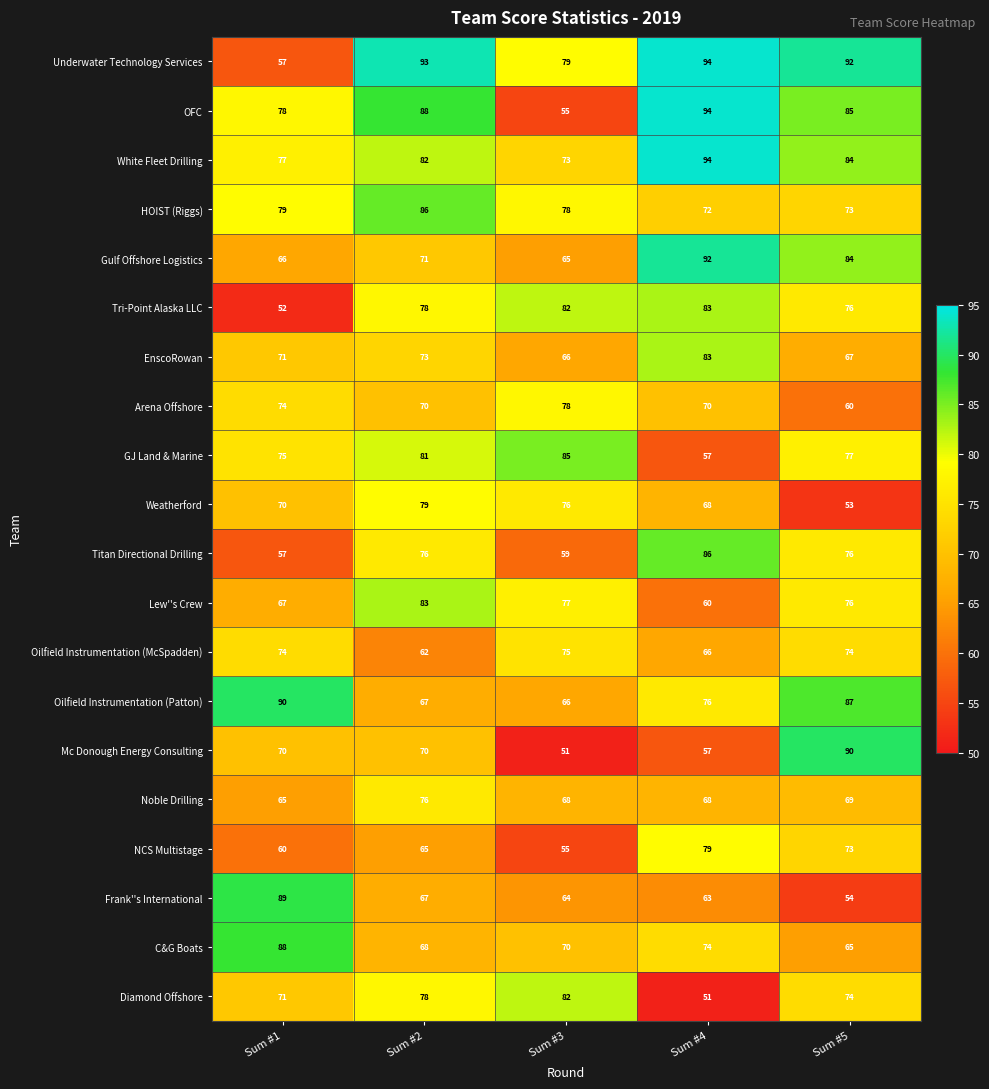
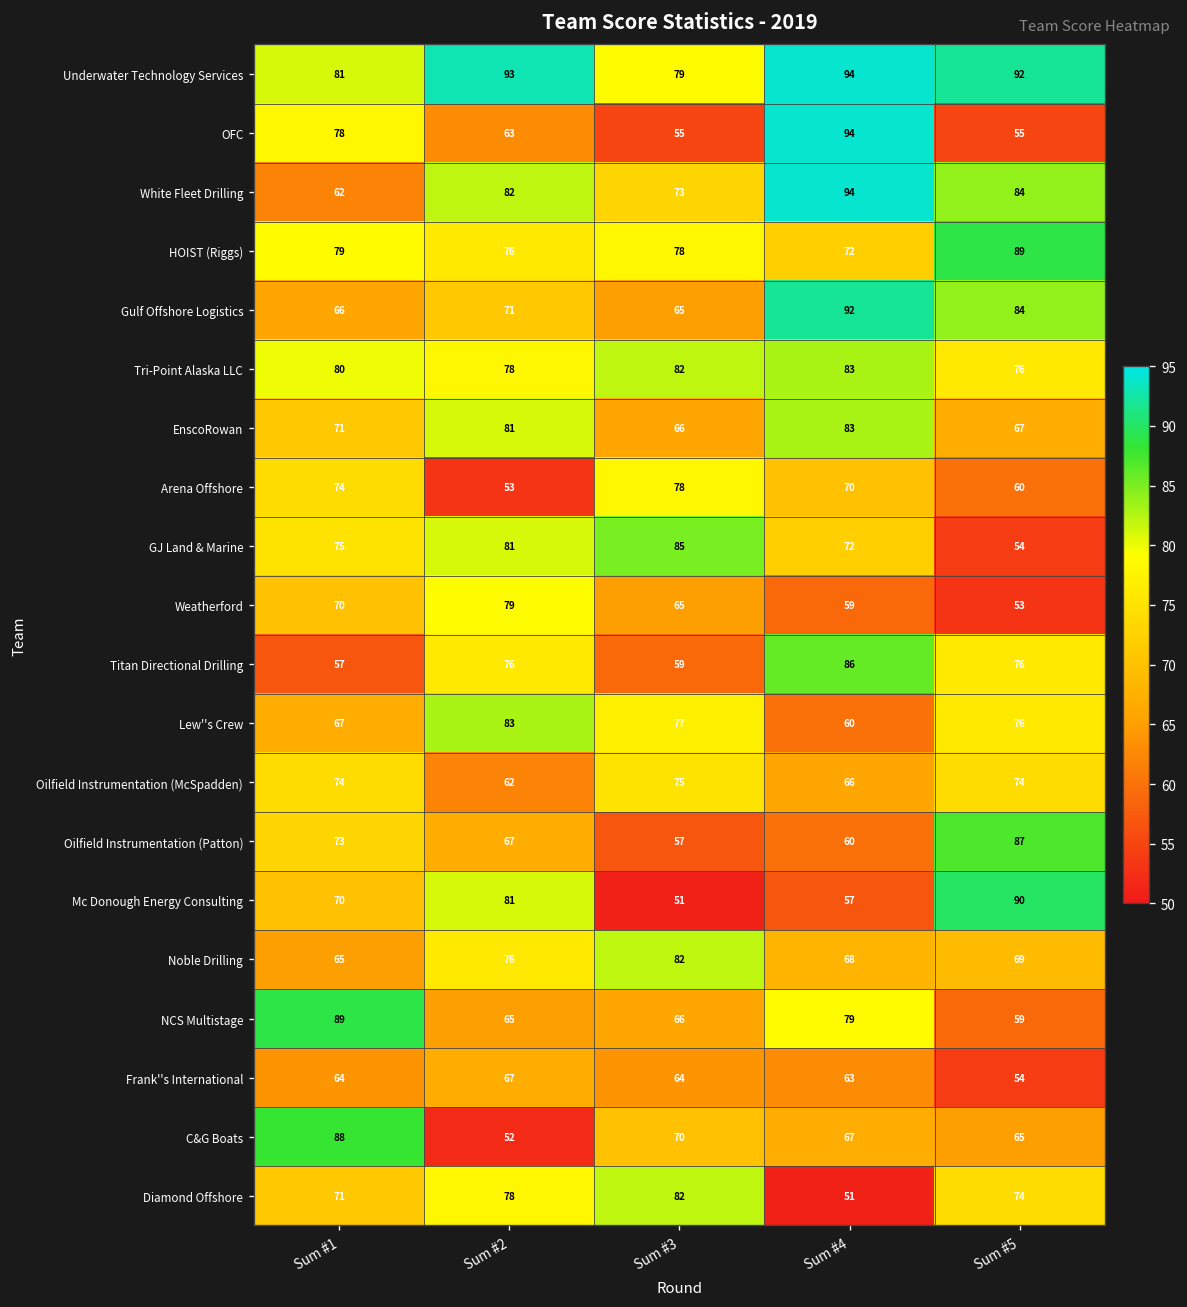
Underwater Technology Services, Sum #1: 57 -> 81
OFC, Sum #2: 88 -> 63
OFC, Sum #5: 85 -> 55
White Fleet Drilling, Sum #1: 77 -> 62
HOIST (Riggs), Sum #2: 86 -> 76
HOIST (Riggs), Sum #5: 73 -> 89
Tri-Point Alaska LLC, Sum #1: 52 -> 80
EnscoRowan, Sum #2: 73 -> 81
Arena Offshore, Sum #2: 70 -> 53
GJ Land & Marine, Sum #4: 57 -> 72
GJ Land & Marine, Sum #5: 77 -> 54
Weatherford, Sum #3: 76 -> 65
Weatherford, Sum #4: 68 -> 59
Oilfield Instrumentation (Patton), Sum #1: 90 -> 73
Oilfield Instrumentation (Patton), Sum #3: 66 -> 57
Oilfield Instrumentation (Patton), Sum #4: 76 -> 60
Mc Donough Energy Consulting, Sum #2: 70 -> 81
Noble Drilling, Sum #3: 68 -> 82
NCS Multistage, Sum #1: 60 -> 89
NCS Multistage, Sum #3: 55 -> 66
NCS Multistage, Sum #5: 73 -> 59
Frank''s International, Sum #1: 89 -> 64
C&G Boats, Sum #2: 68 -> 52
C&G Boats, Sum #4: 74 -> 67
